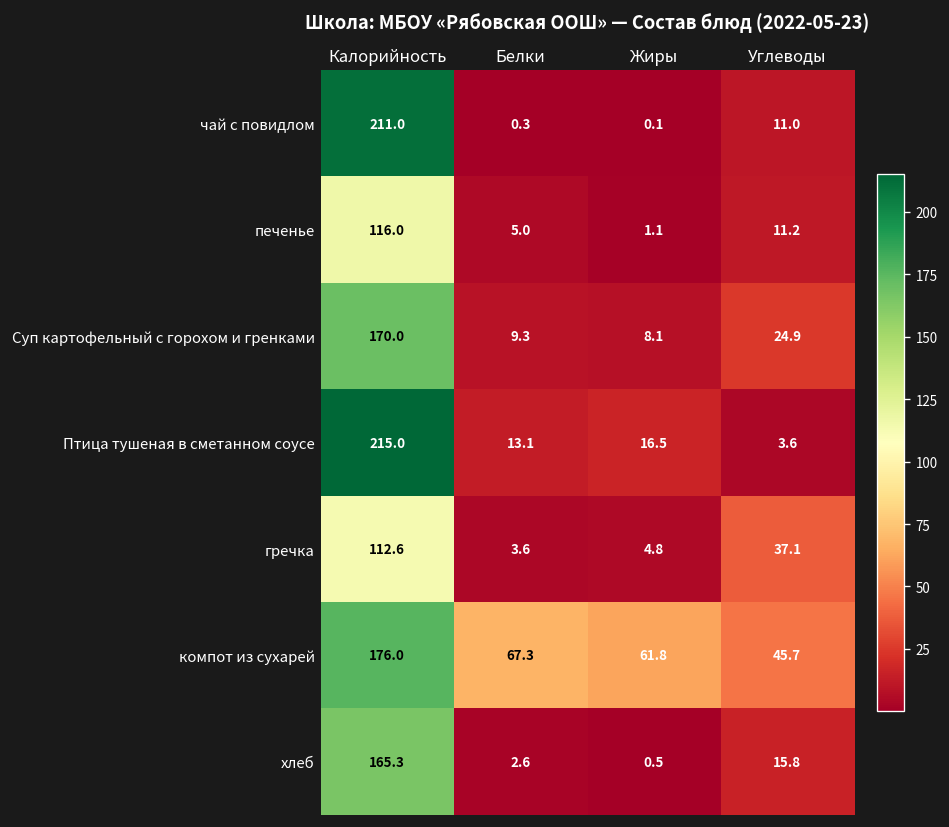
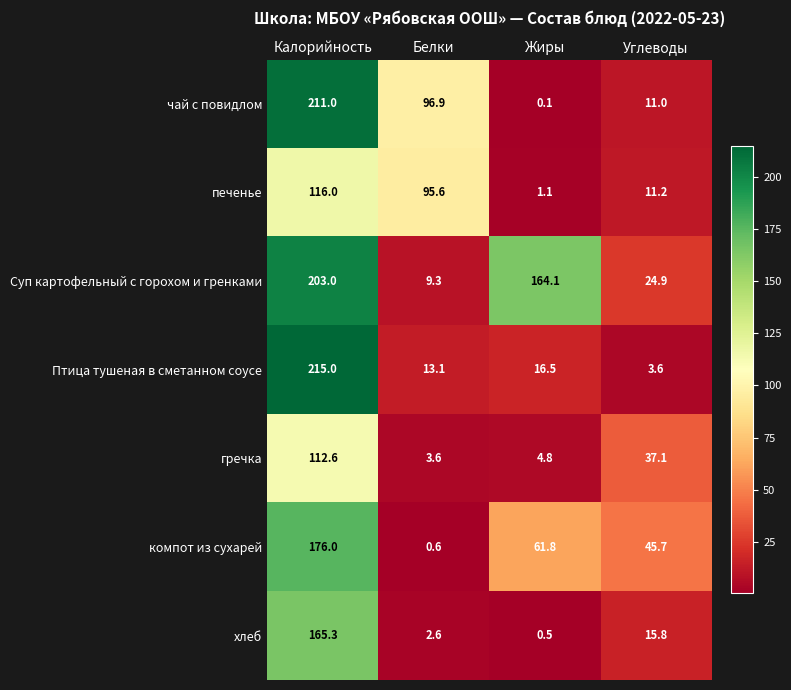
чай с повидлом, Белки: 0.3 -> 96.9
печенье, Белки: 5.0 -> 95.6
Суп картофельный с горохом и гренками, Калорийность: 170.0 -> 203.0
Суп картофельный с горохом и гренками, Жиры: 8.1 -> 164.1
компот из сухарей, Белки: 67.3 -> 0.6
